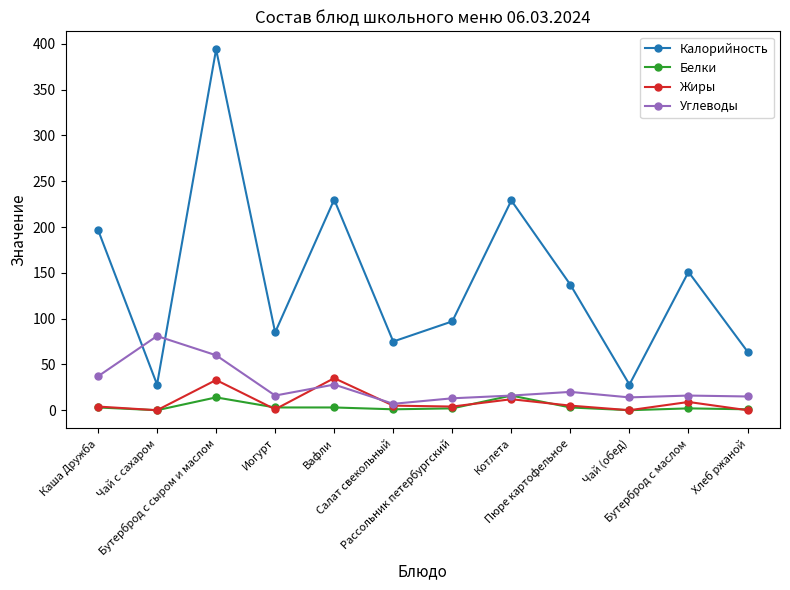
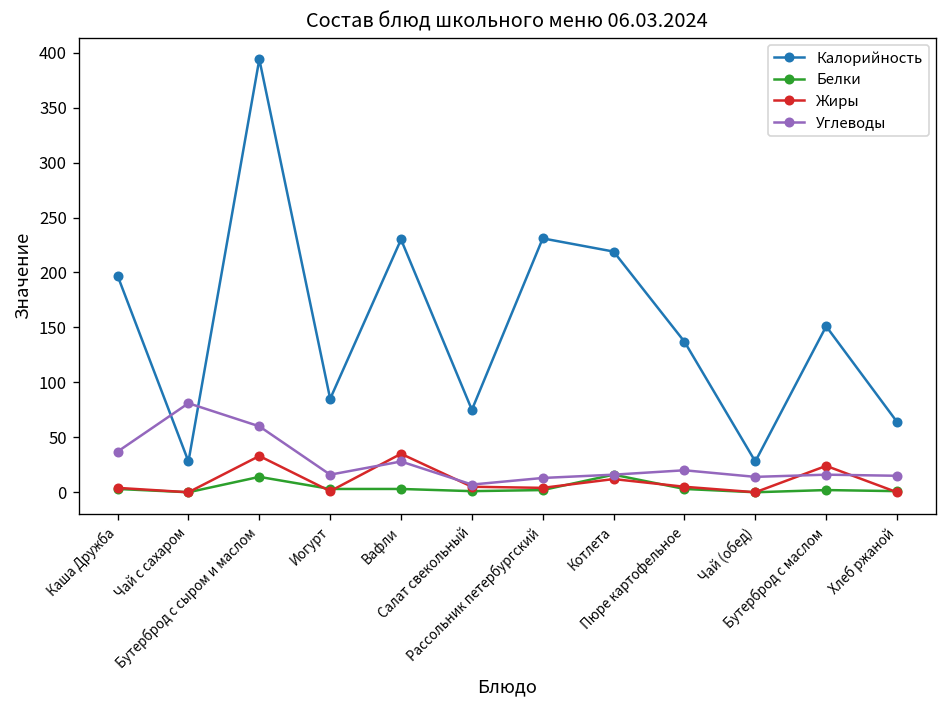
Калорийность, Рассольник петербургский: 100 -> 230
Калорийность, Котлета: 230 -> 220
Жиры, Бутерброд с маслом: 10 -> 20
